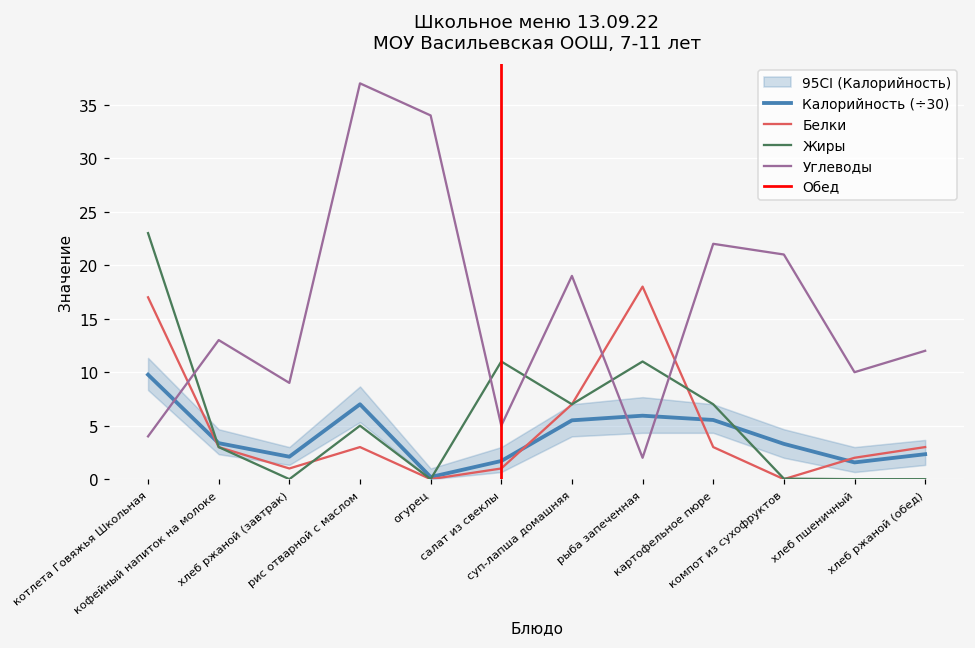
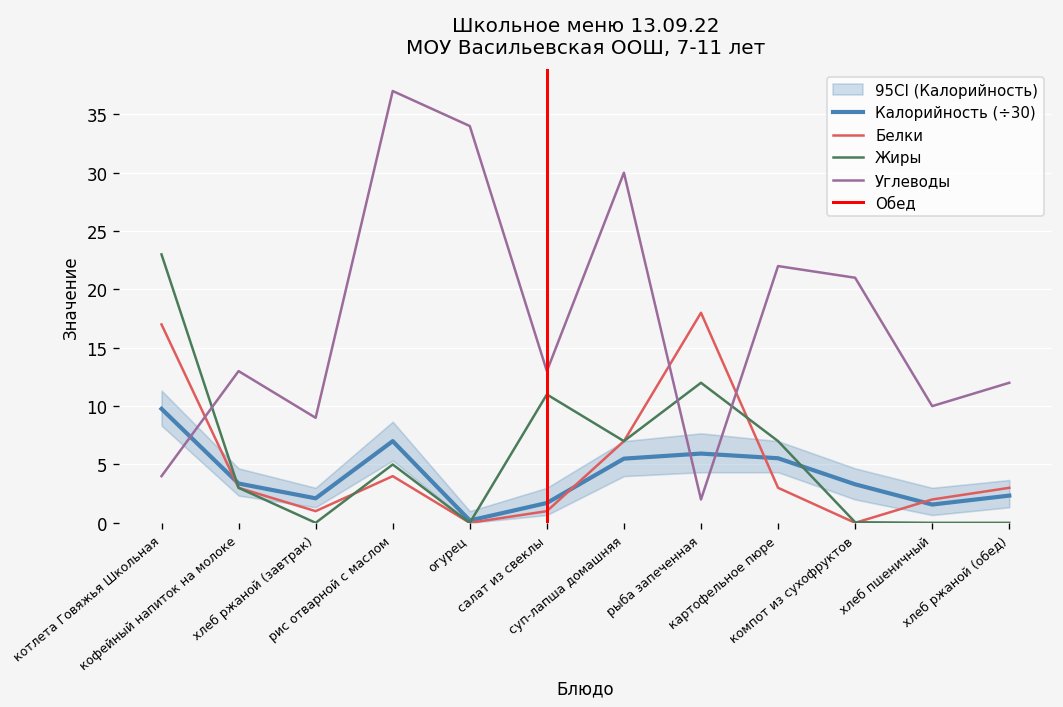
Белки, рис отварной с маслом: 3 -> 4
Углеводы, салат из свеклы: 5 -> 13
Углеводы, суп-лапша домашняя: 19 -> 30
Жиры, рыба запеченная: 11 -> 12
